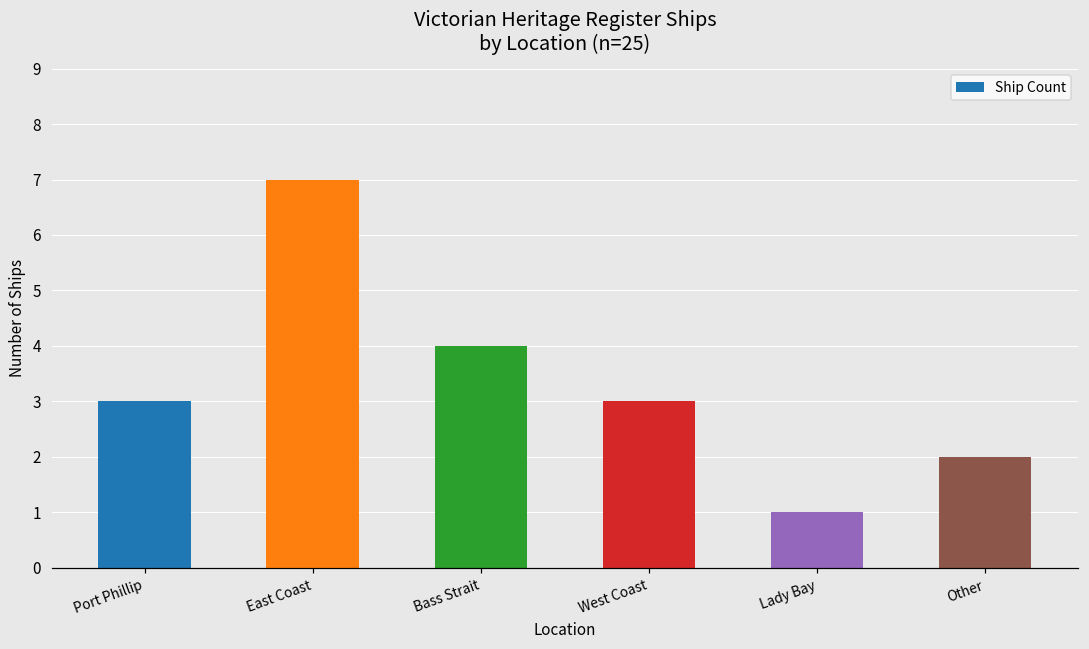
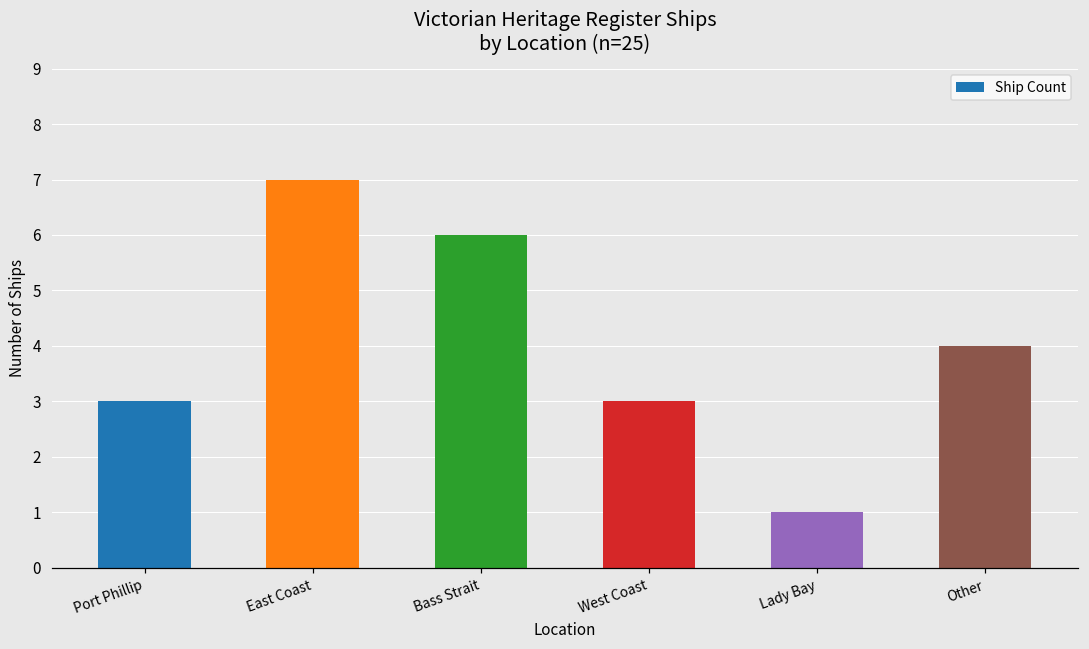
Bass Strait: 4 -> 6
Other: 2 -> 4
